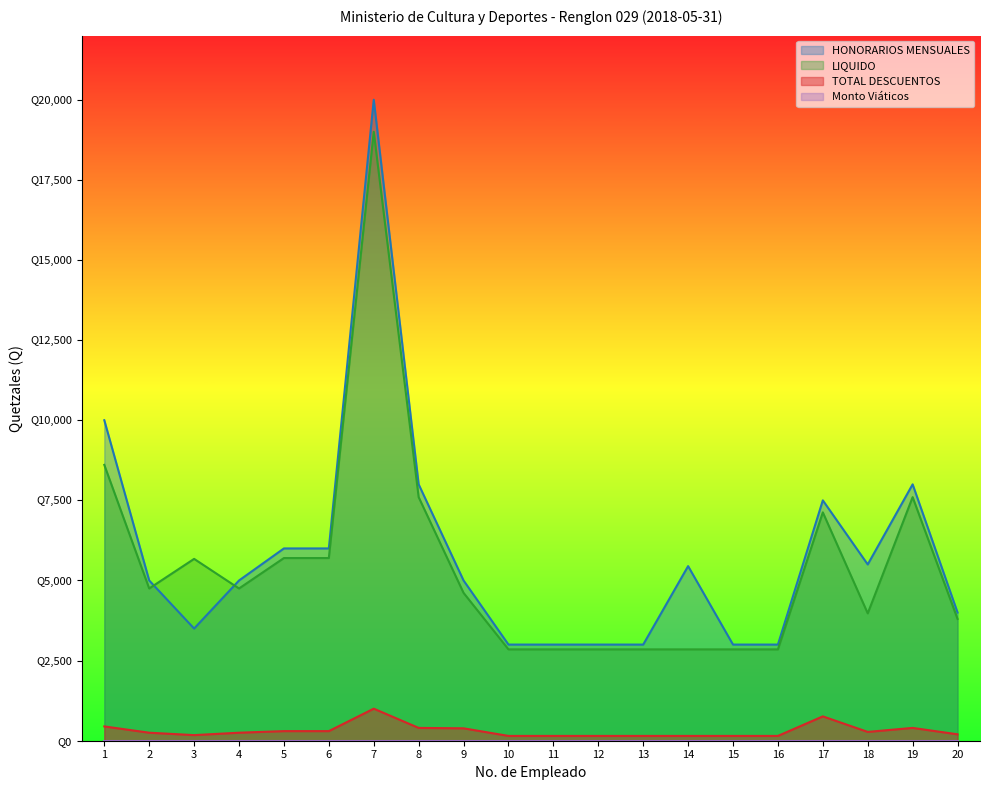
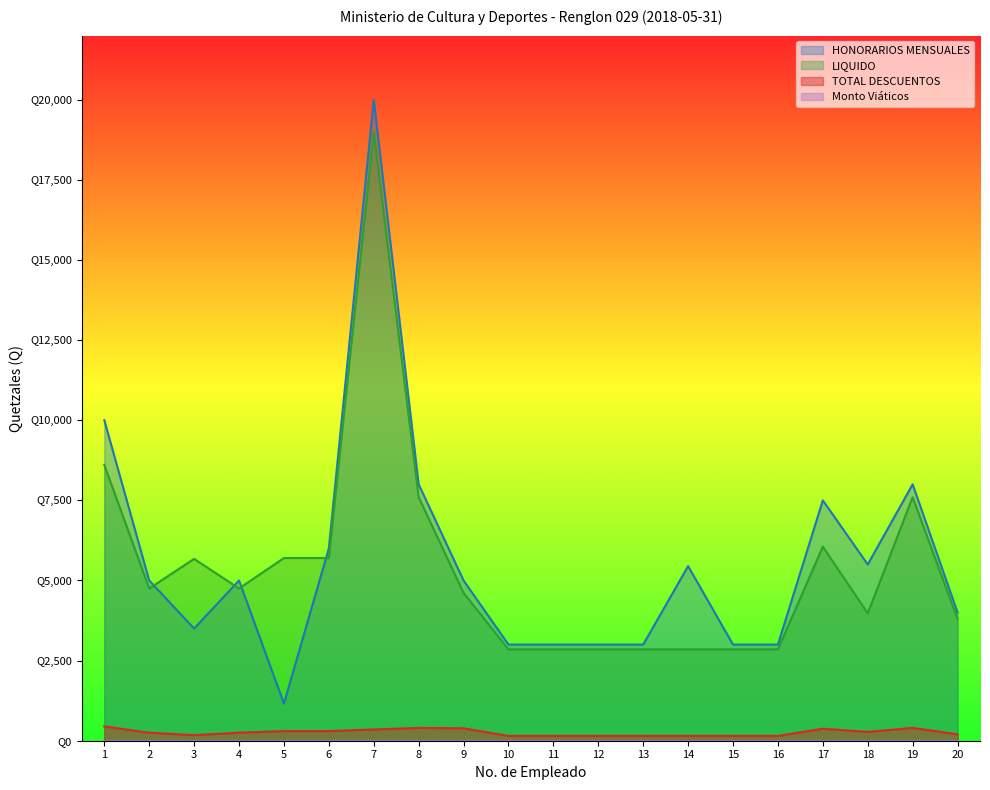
HONORARIOS MENSUALES, 5: Q6,000 -> Q1,200
TOTAL DESCUENTOS, 7: Q1,000 -> Q400
LIQUIDO, 17: Q7,100 -> Q6,100
TOTAL DESCUENTOS, 17: Q800 -> Q400
